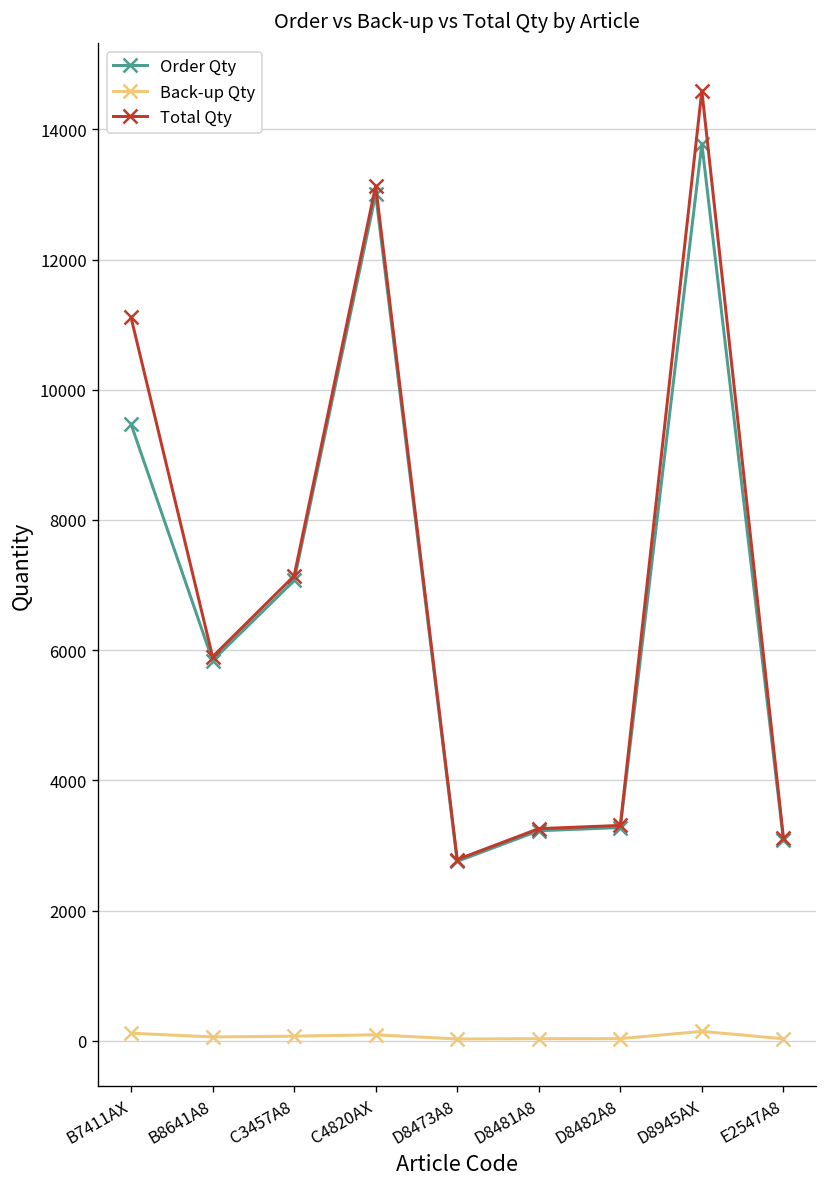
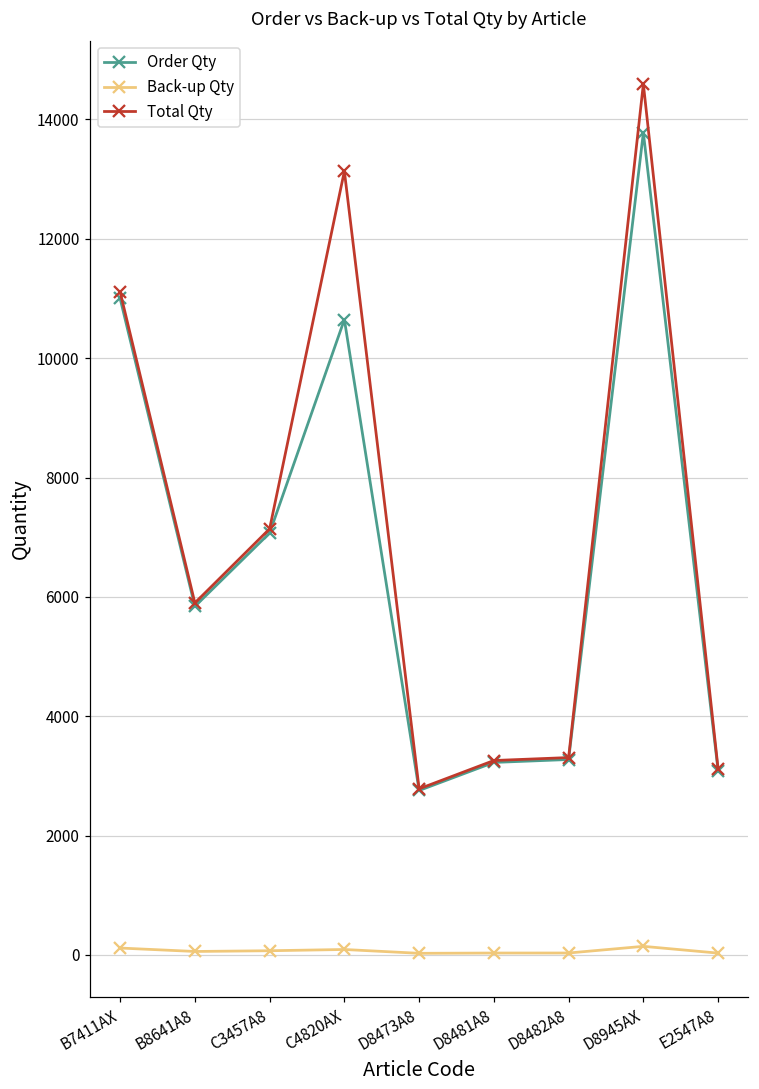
Order Qty, B7411AX: 9500 -> 11000
Order Qty, C4820AX: 13000 -> 10600
